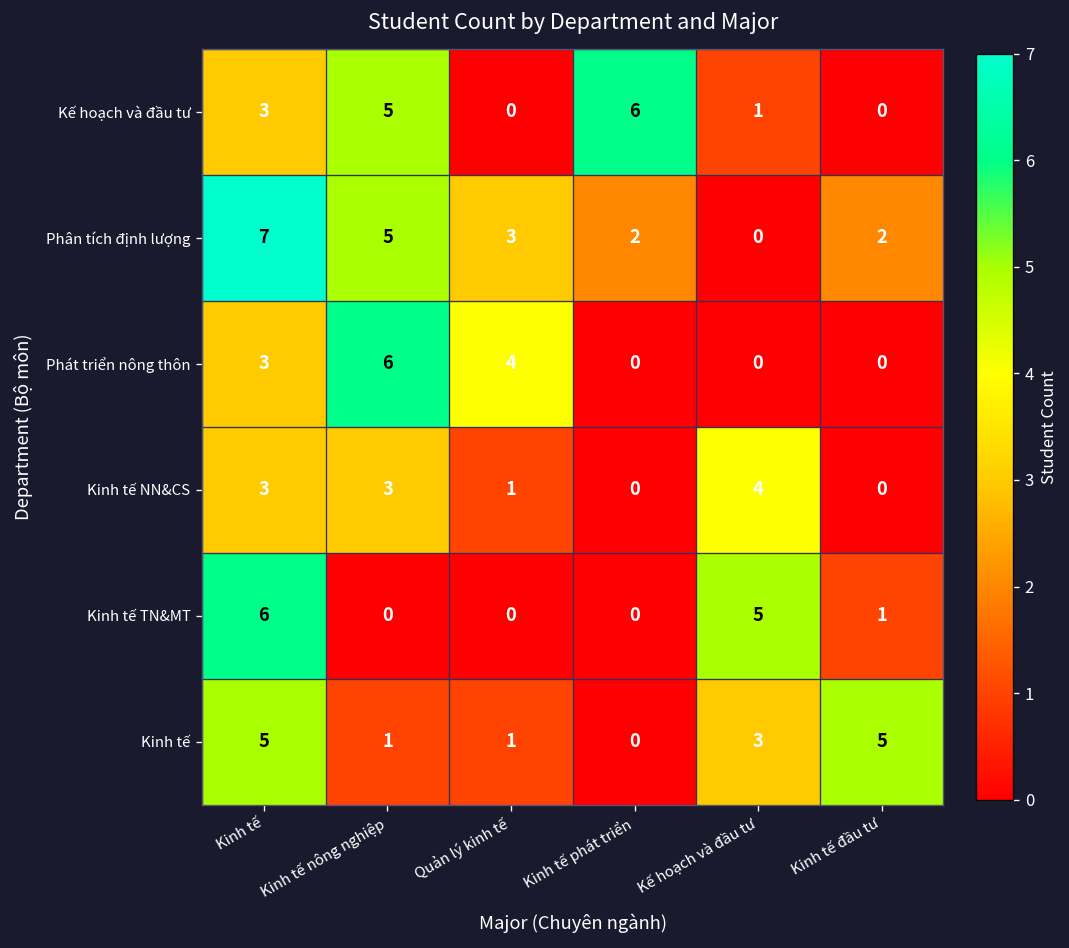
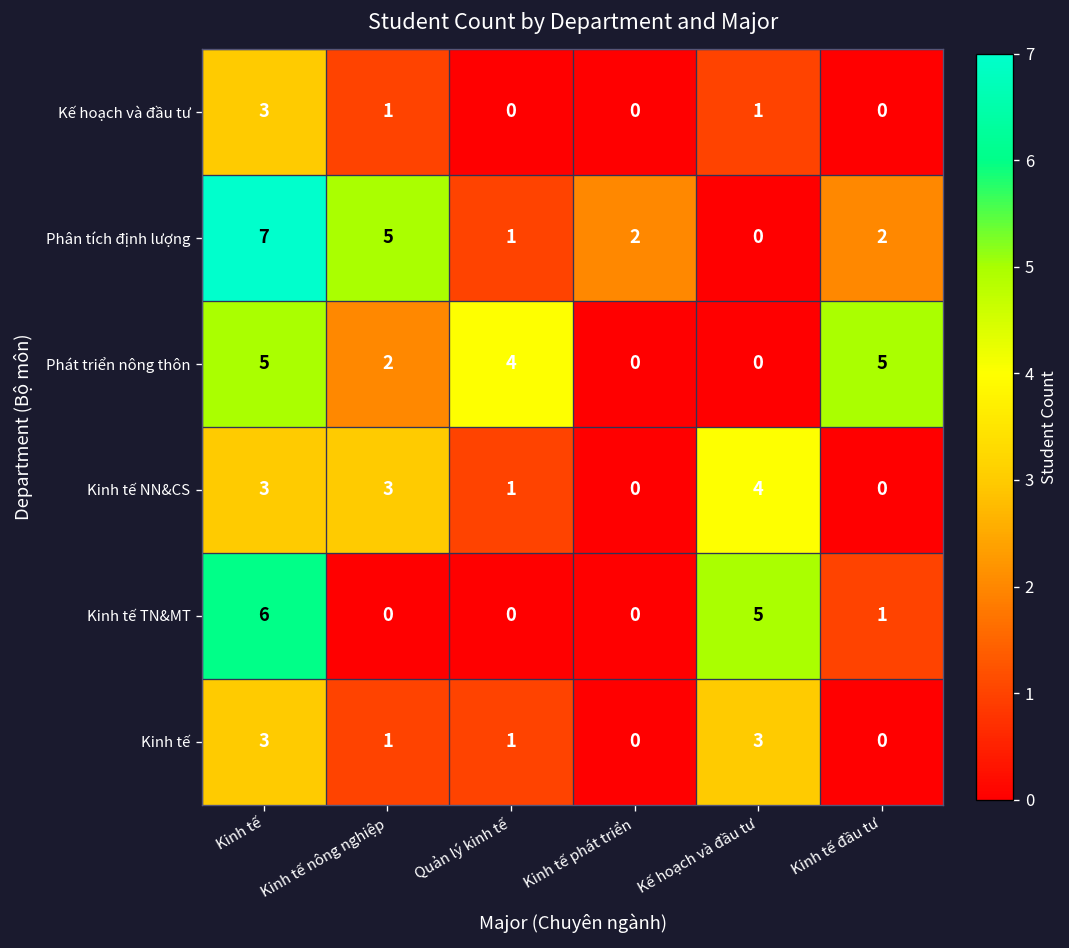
Kế hoạch và đầu tư, Kinh tế nông nghiệp: 5 -> 1
Kế hoạch và đầu tư, Kinh tế phát triển: 6 -> 0
Phân tích định lượng, Quản lý kinh tế: 3 -> 1
Phát triển nông thôn, Kinh tế: 3 -> 5
Phát triển nông thôn, Kinh tế nông nghiệp: 6 -> 2
Phát triển nông thôn, Kinh tế đầu tư: 0 -> 5
Kinh tế, Kinh tế: 5 -> 3
Kinh tế, Kinh tế đầu tư: 5 -> 0
